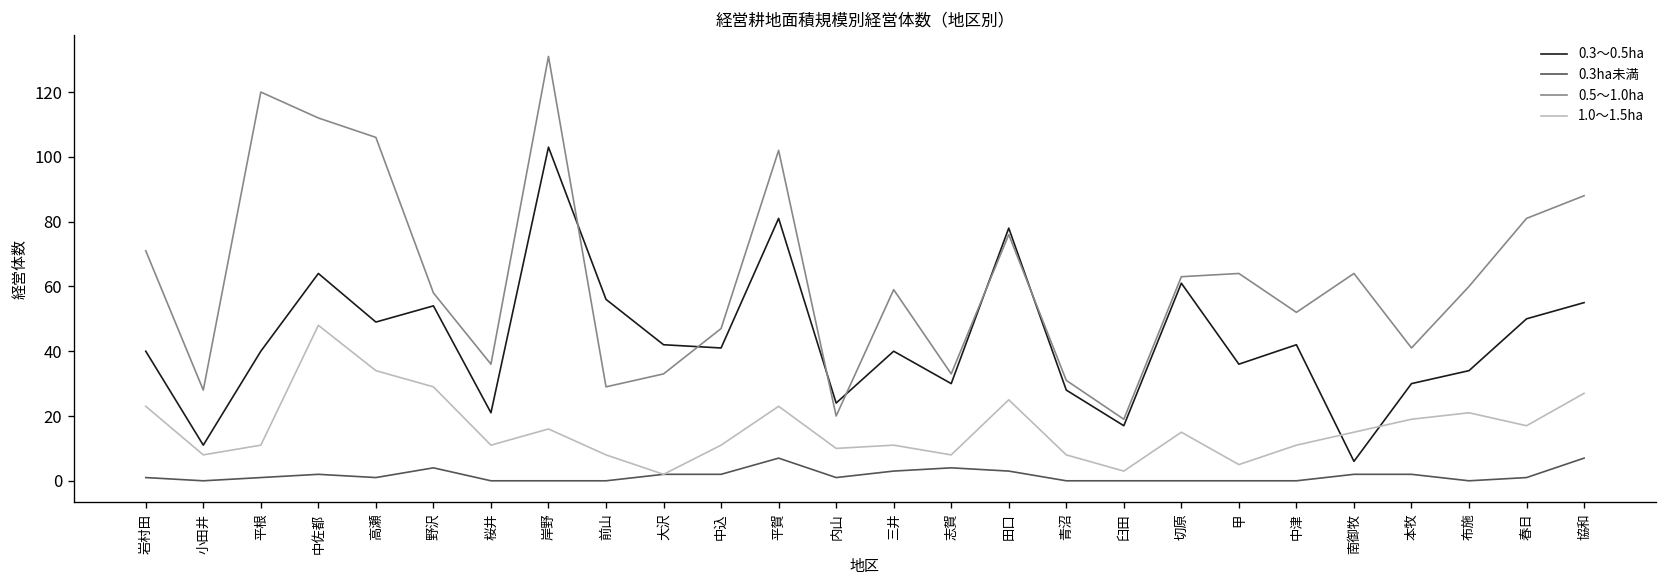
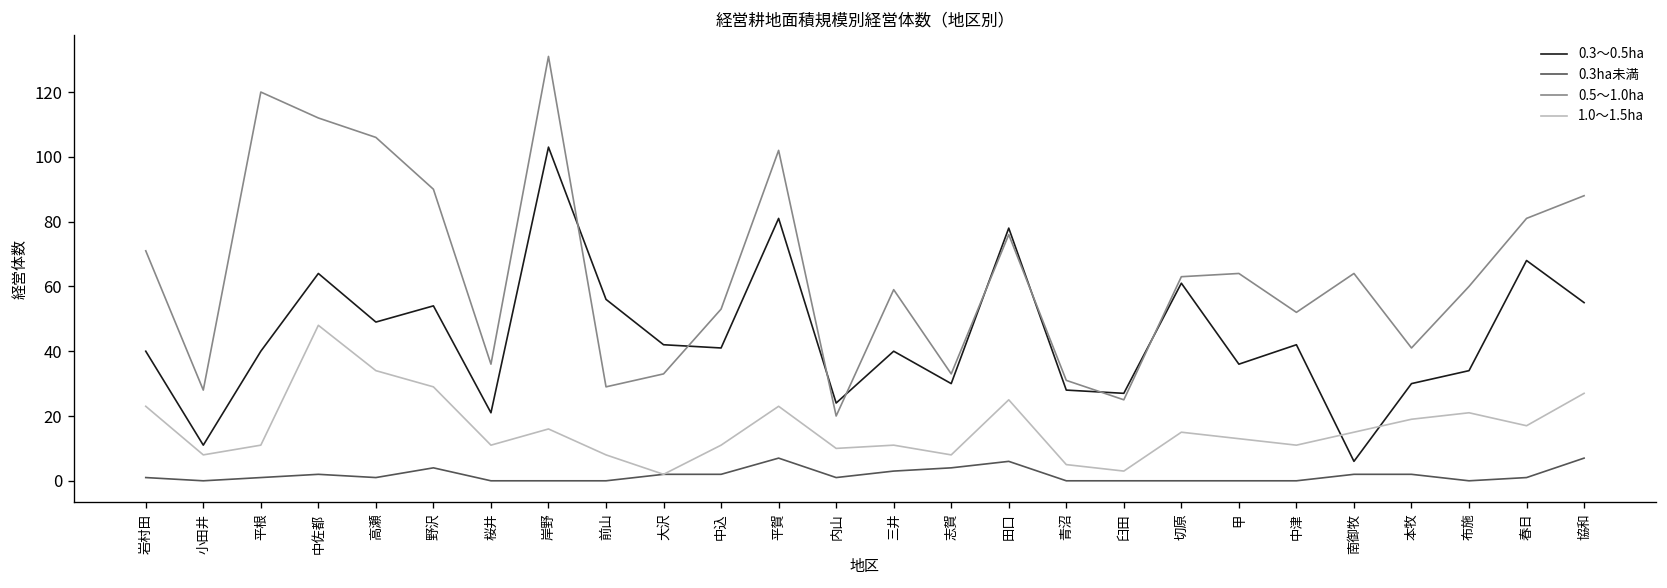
0.5～1.0ha, 野沢: 58 -> 90
0.5～1.0ha, 中込: 47 -> 53
0.3ha未満, 田口: 3 -> 6
1.0～1.5ha, 青沼: 8 -> 5
0.3～0.5ha, 臼田: 17 -> 27
0.5～1.0ha, 臼田: 19 -> 25
1.0～1.5ha, 甲: 5 -> 13
0.3～0.5ha, 春日: 50 -> 68
